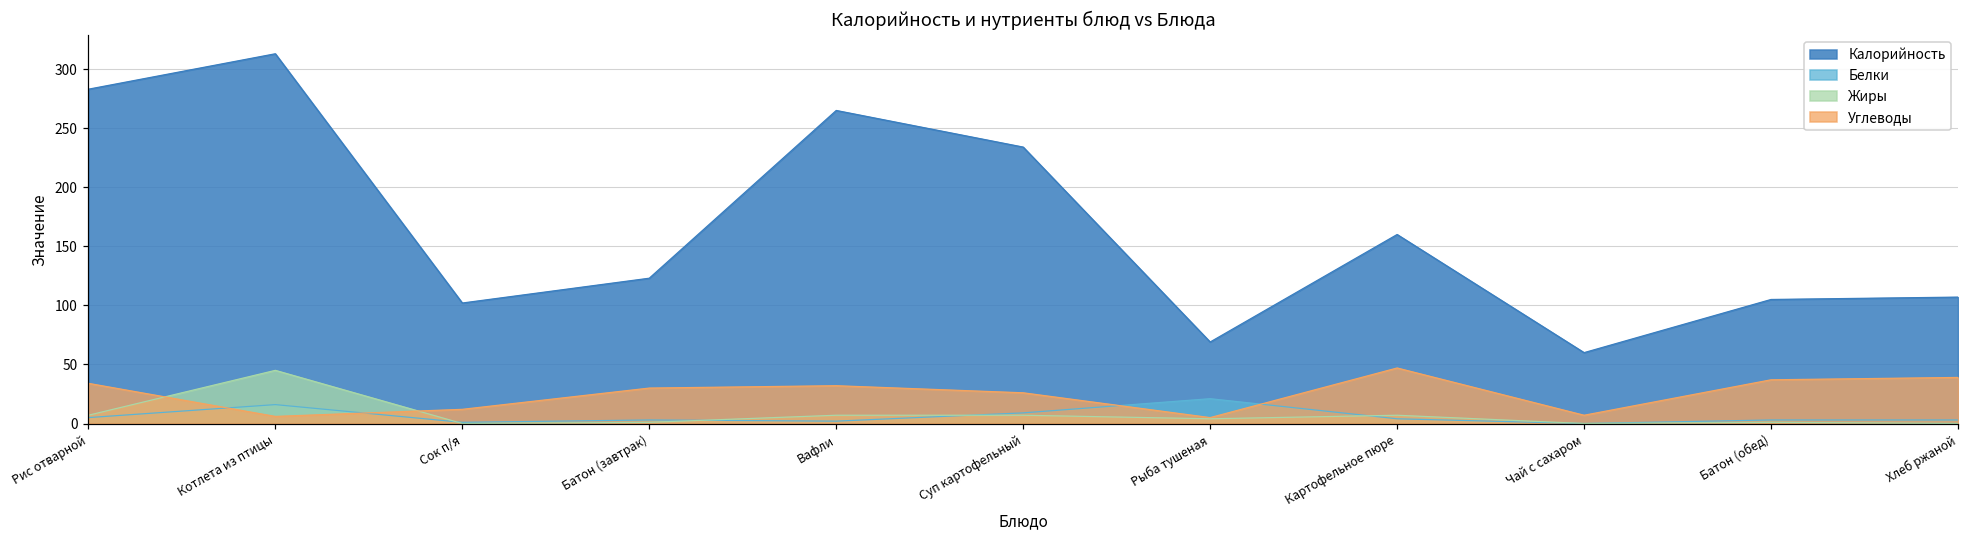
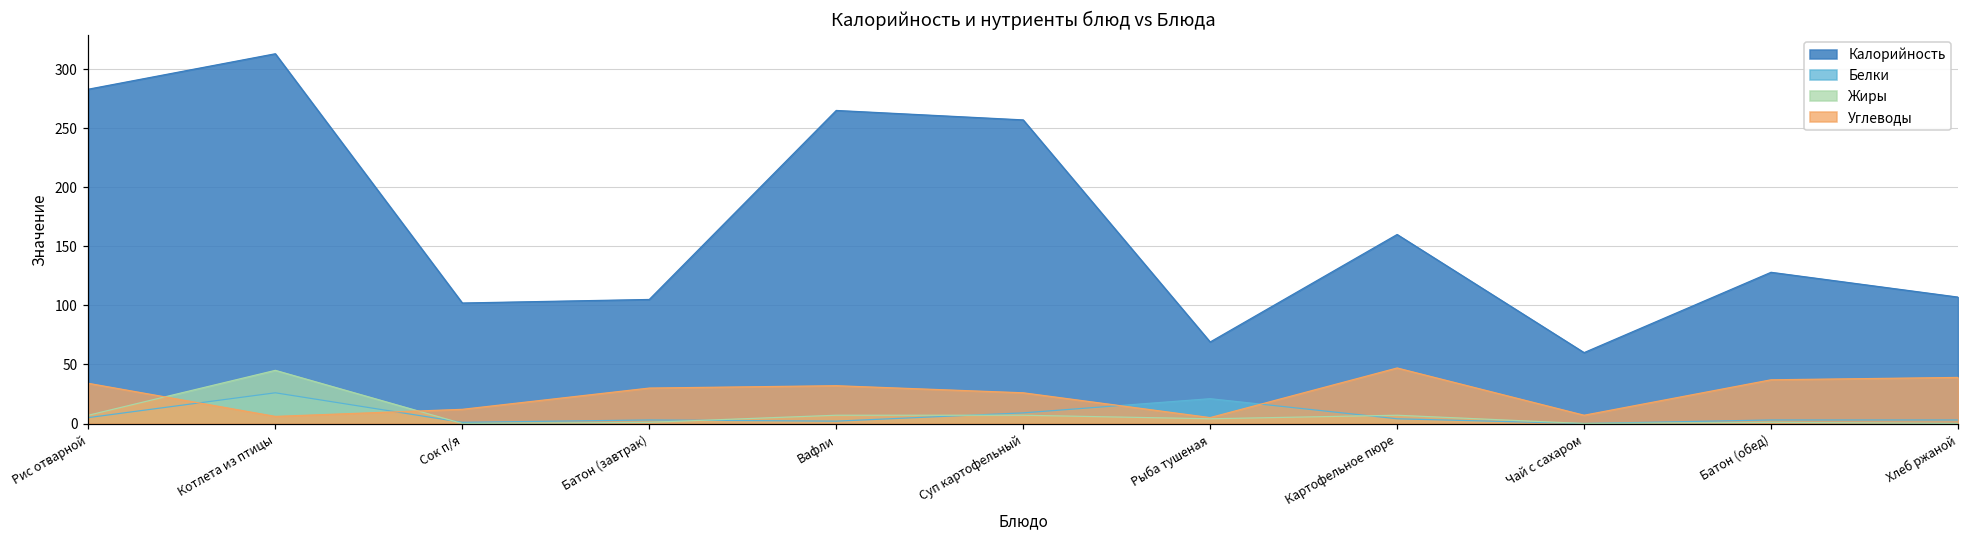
Белки, Котлета из птицы: 16 -> 26
Калорийность, Батон (завтрак): 123 -> 105
Калорийность, Суп картофельный: 234 -> 257
Калорийность, Батон (обед): 105 -> 128
